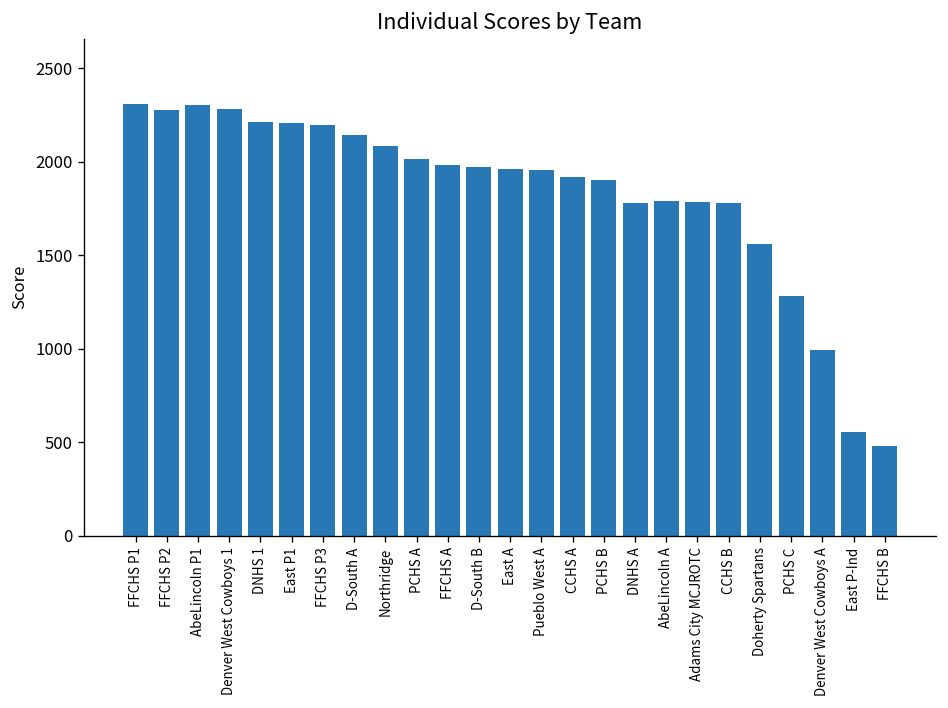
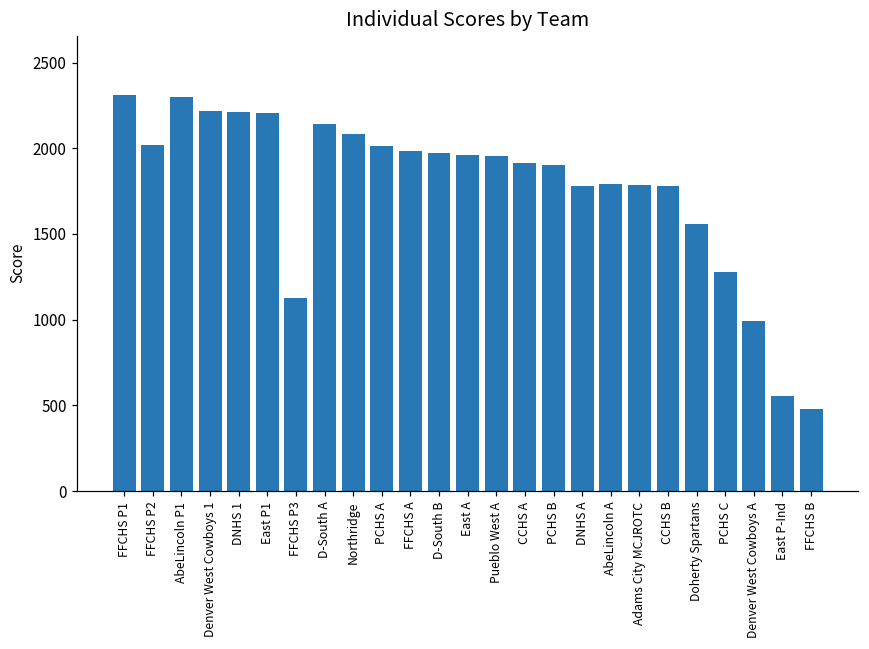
FFCHS P2: 2280 -> 2020
Denver West Cowboys 1: 2280 -> 2220
FFCHS P3: 2200 -> 1130
